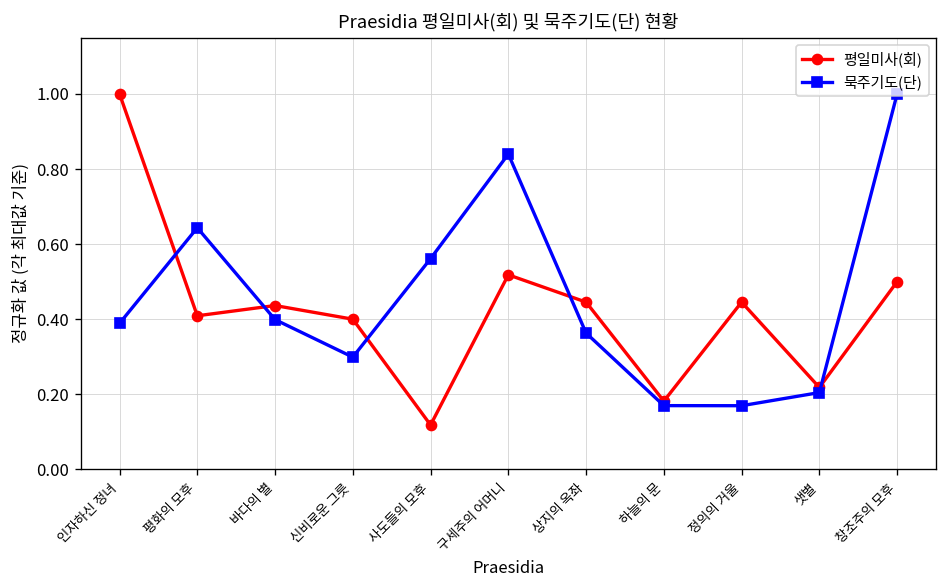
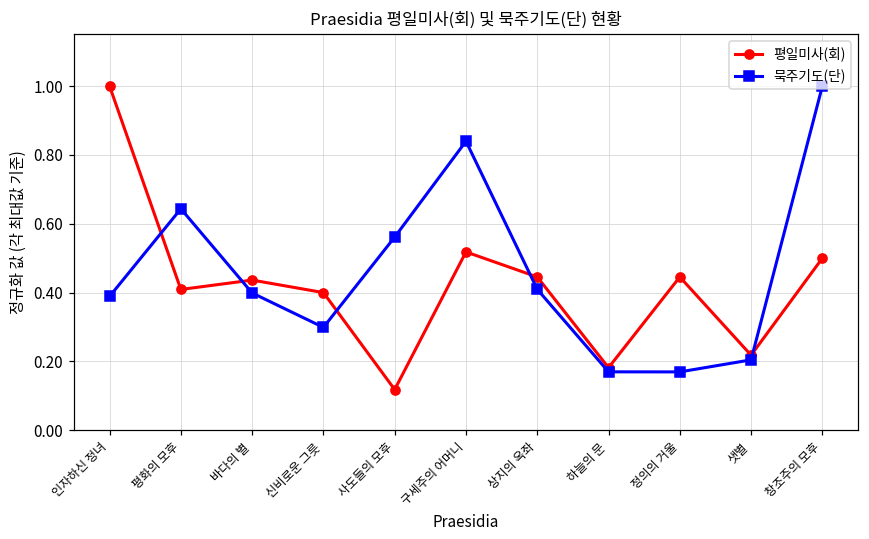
묵주기도(단), 상지의 옥좌: 0.36 -> 0.41
